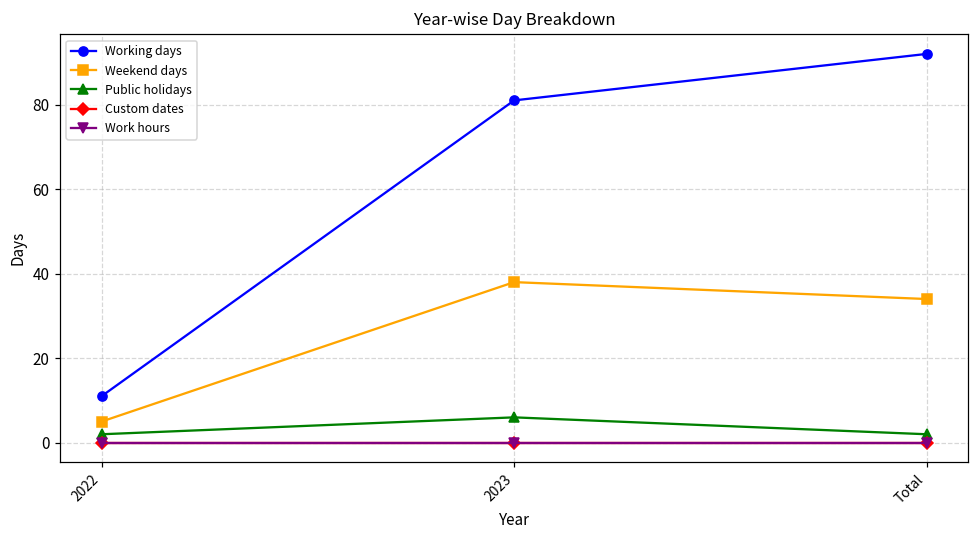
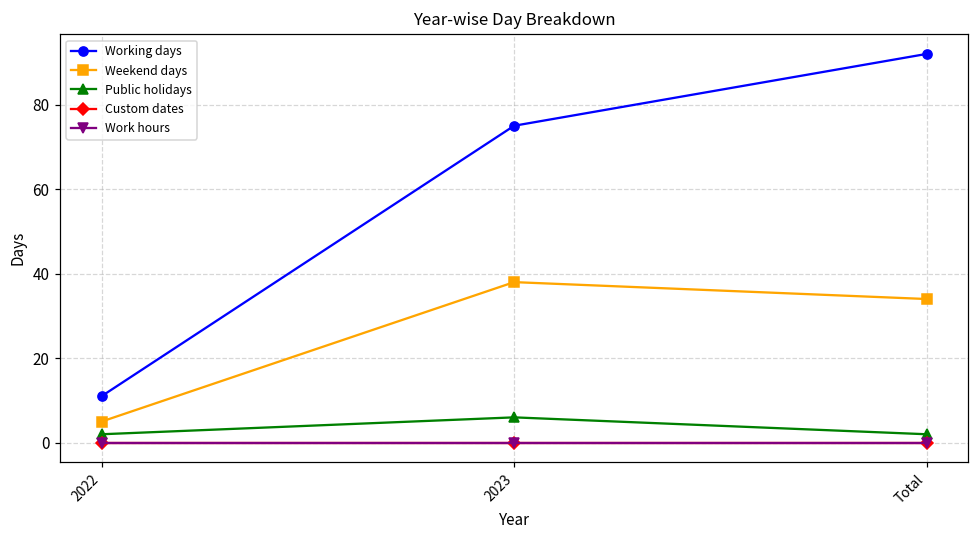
Working days, 2023: 81 -> 75
